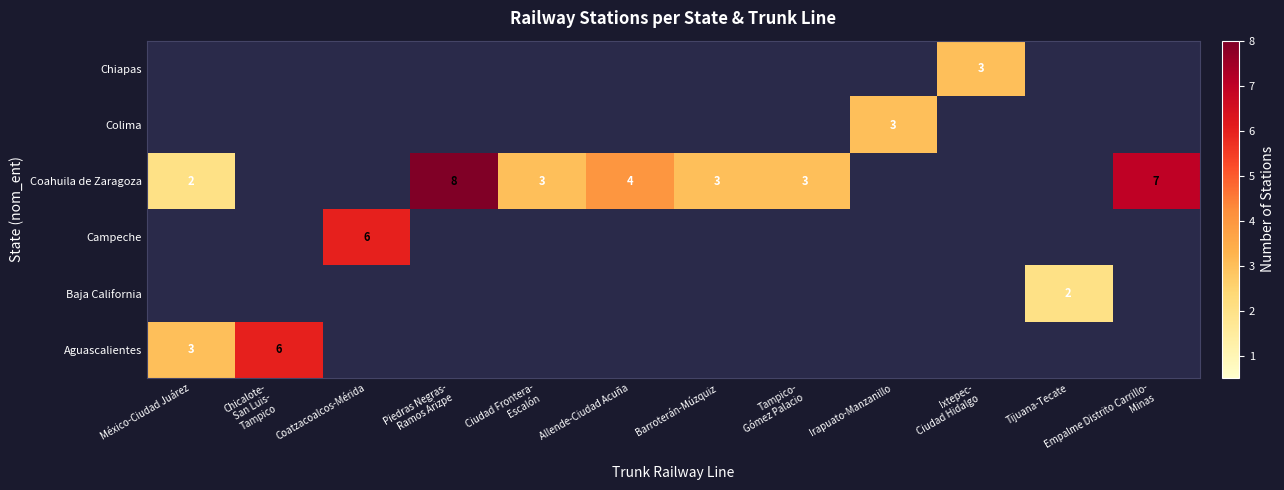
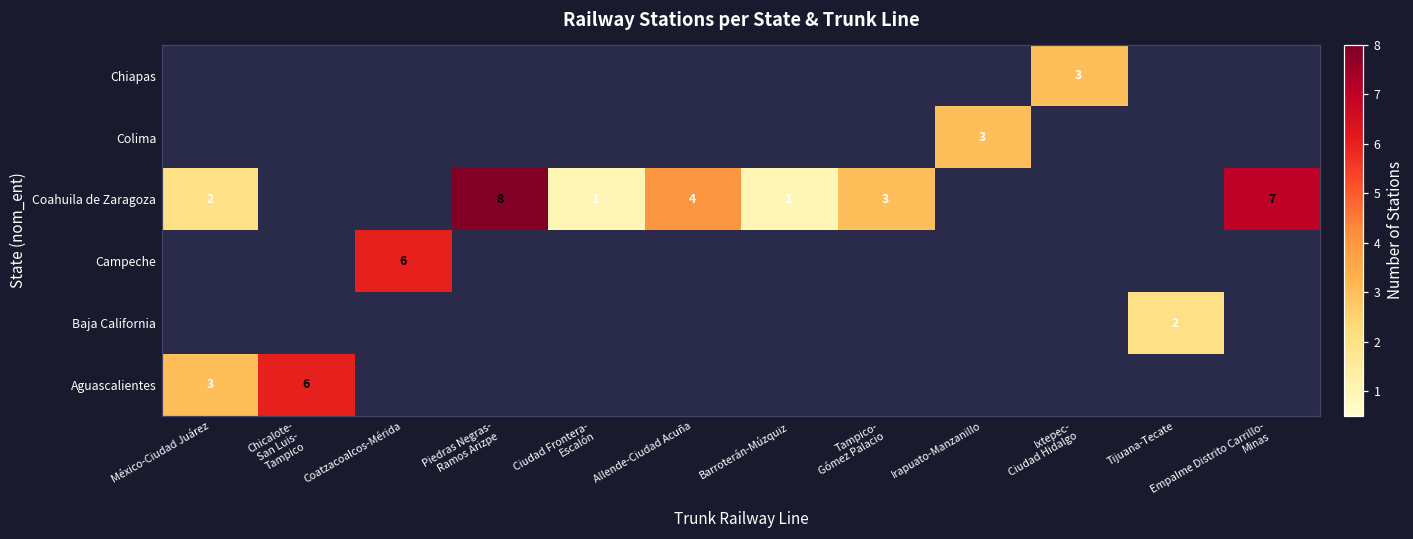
Coahuila de Zaragoza, Ciudad Frontera- Escalón: 3 -> 1
Coahuila de Zaragoza, Barroterán-Múzquiz: 3 -> 1
